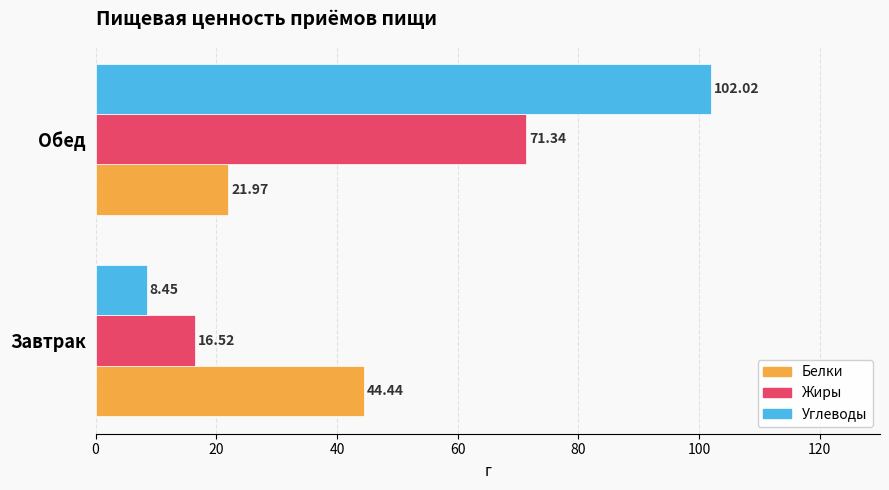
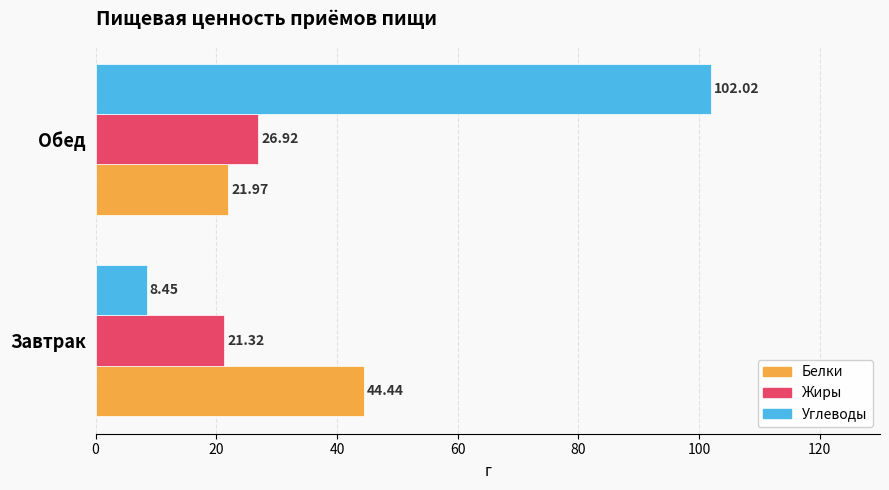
Жиры, Обед: 71.34 -> 26.92
Жиры, Завтрак: 16.52 -> 21.32
